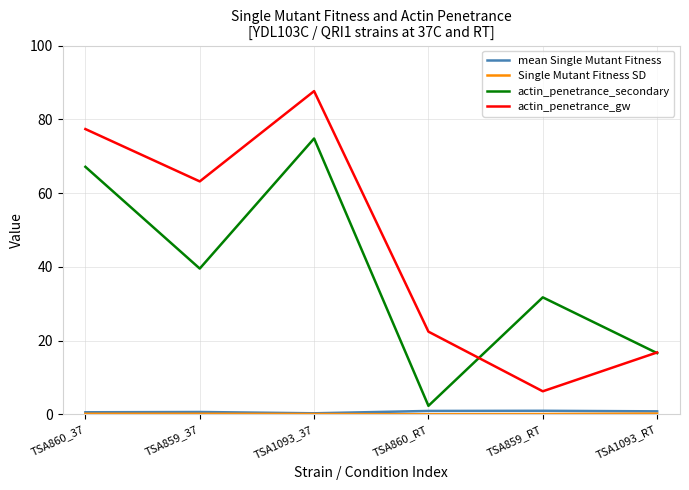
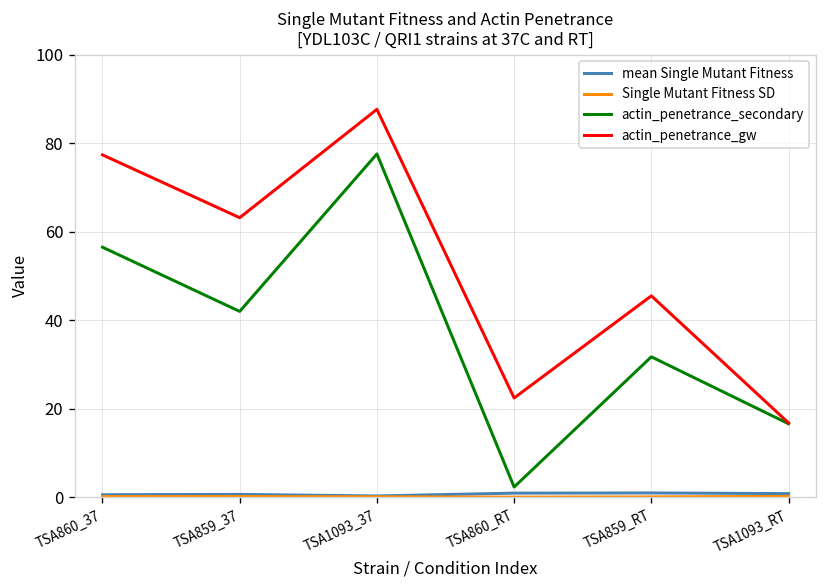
actin_penetrance_secondary, TSA860_37: 67 -> 56
actin_penetrance_secondary, TSA859_37: 40 -> 42
actin_penetrance_secondary, TSA1093_37: 75 -> 78
actin_penetrance_gw, TSA859_RT: 6 -> 46
